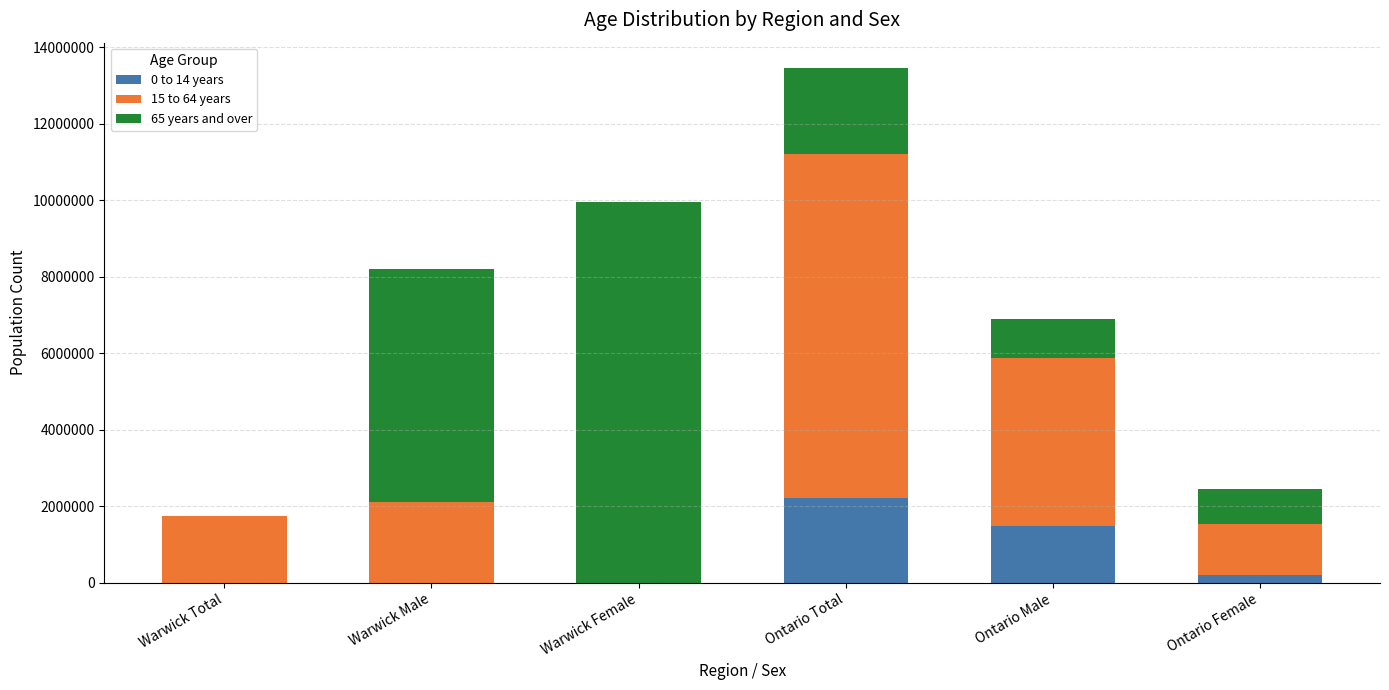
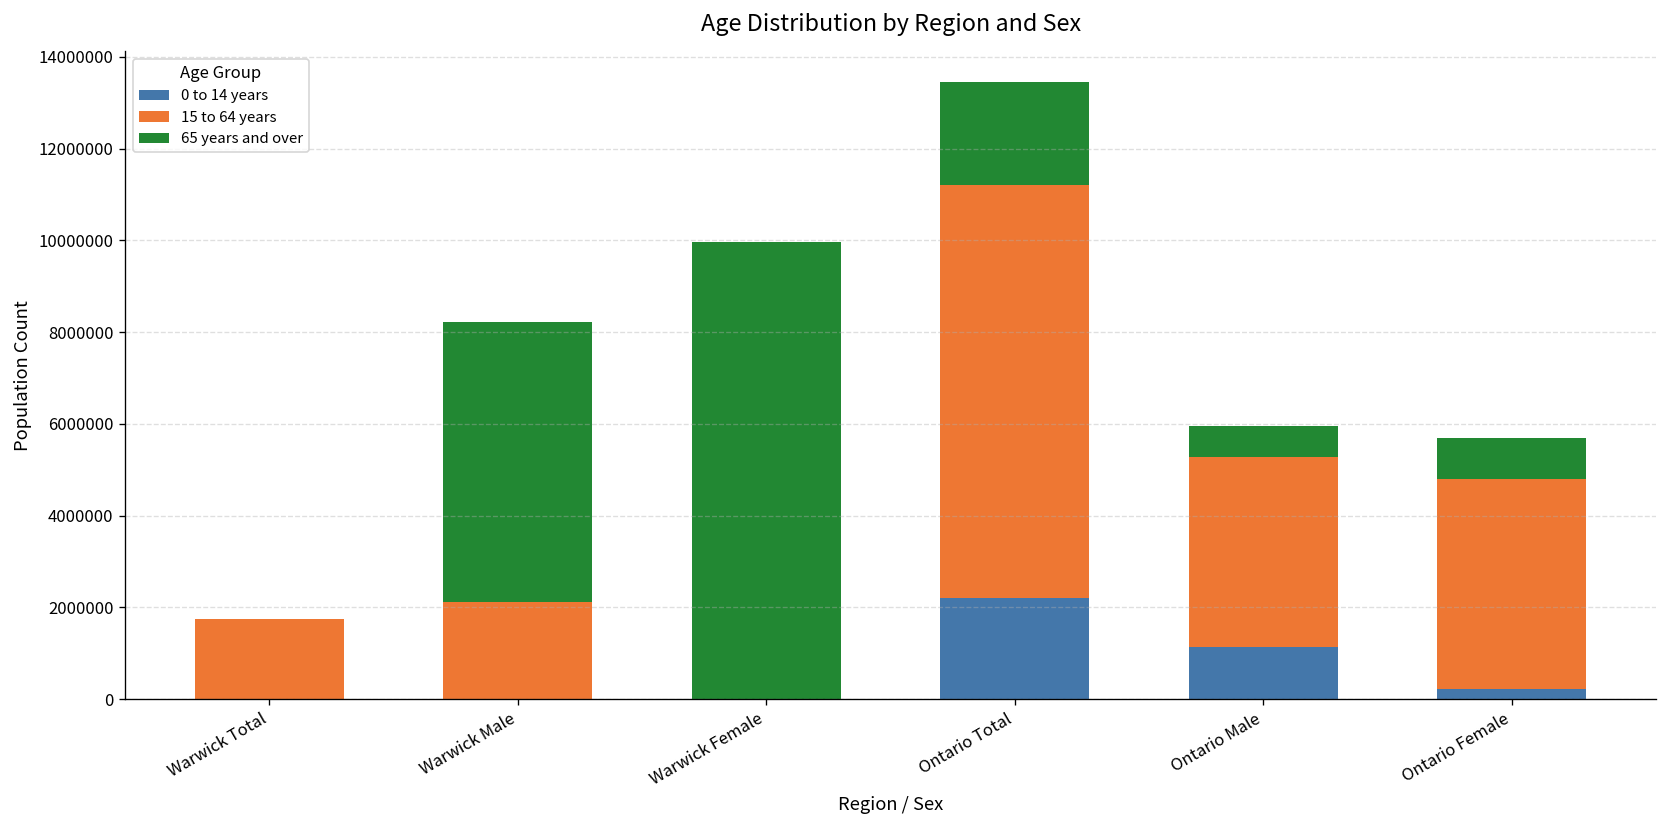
0 to 14 years, Ontario Male: 1500000 -> 1100000
15 to 64 years, Ontario Male: 4400000 -> 4200000
65 years and over, Ontario Male: 1000000 -> 700000
15 to 64 years, Ontario Female: 1300000 -> 4600000
